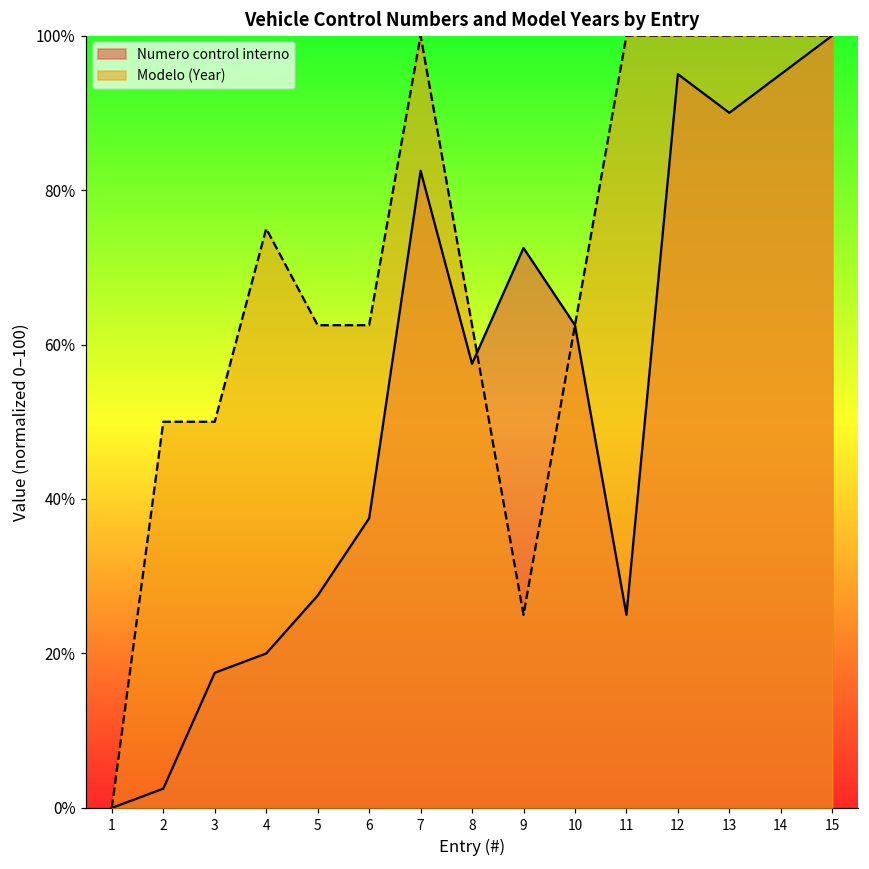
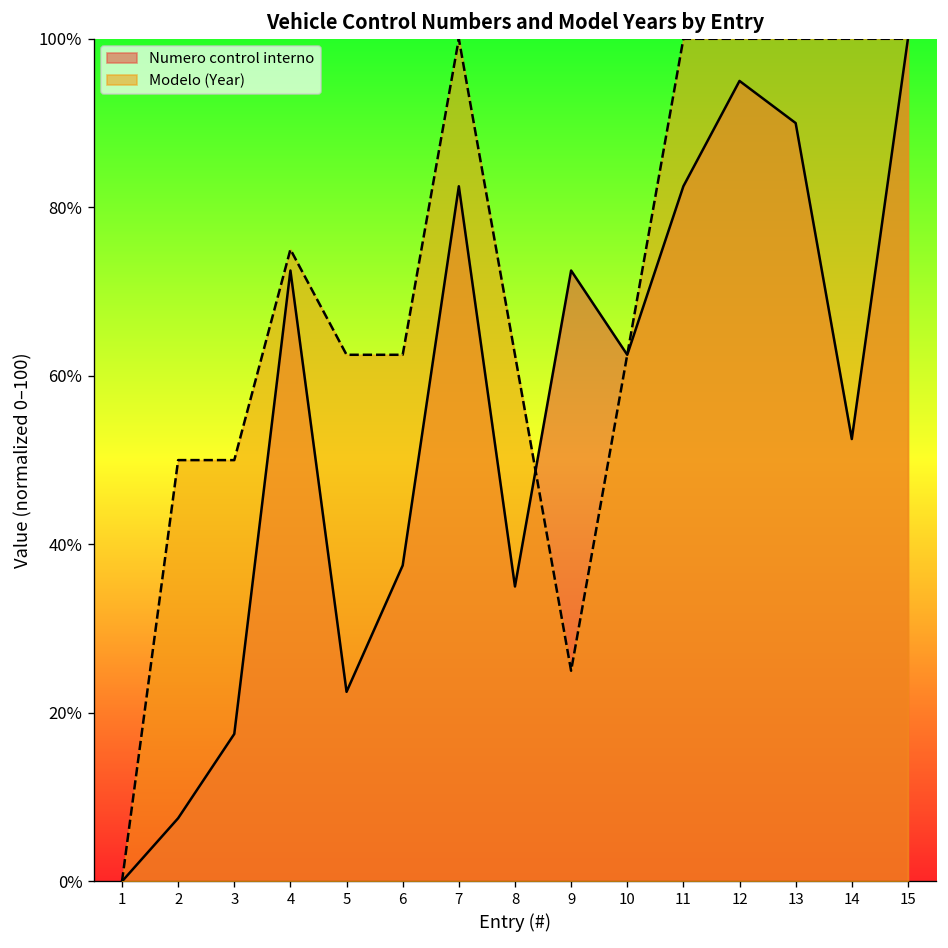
Numero control interno, 2: 3% -> 8%
Numero control interno, 4: 20% -> 73%
Numero control interno, 5: 28% -> 23%
Numero control interno, 8: 57% -> 35%
Numero control interno, 11: 25% -> 83%
Numero control interno, 14: 95% -> 53%
